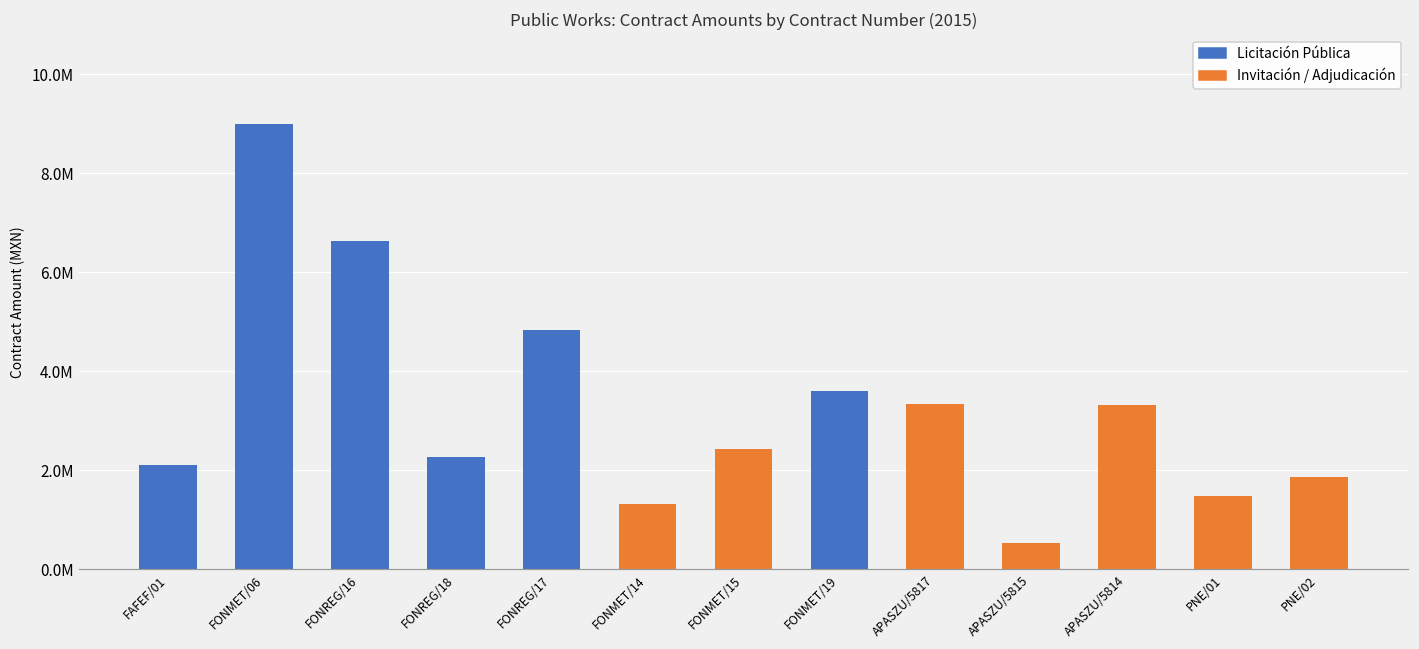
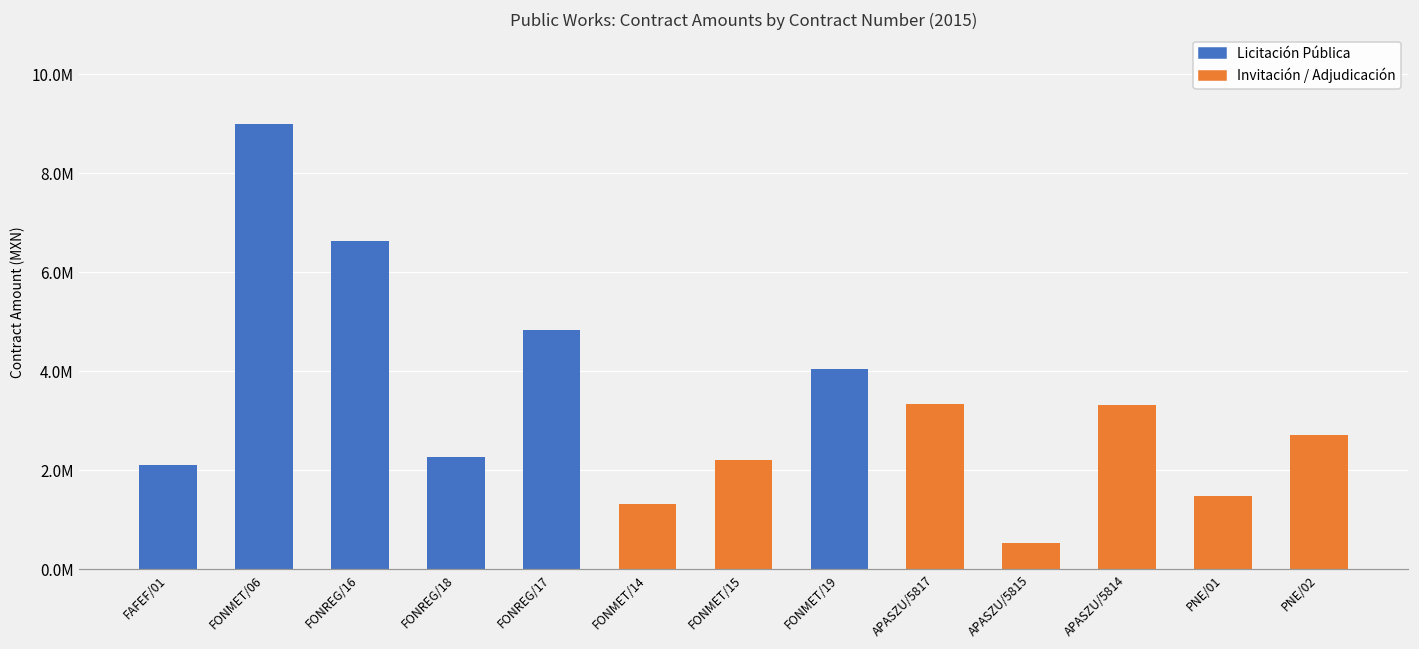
Invitación / Adjudicación, FONMET/15: 2400000 -> 2200000
Licitación Pública, FONMET/19: 3600000 -> 4000000
Invitación / Adjudicación, PNE/02: 1900000 -> 2700000
